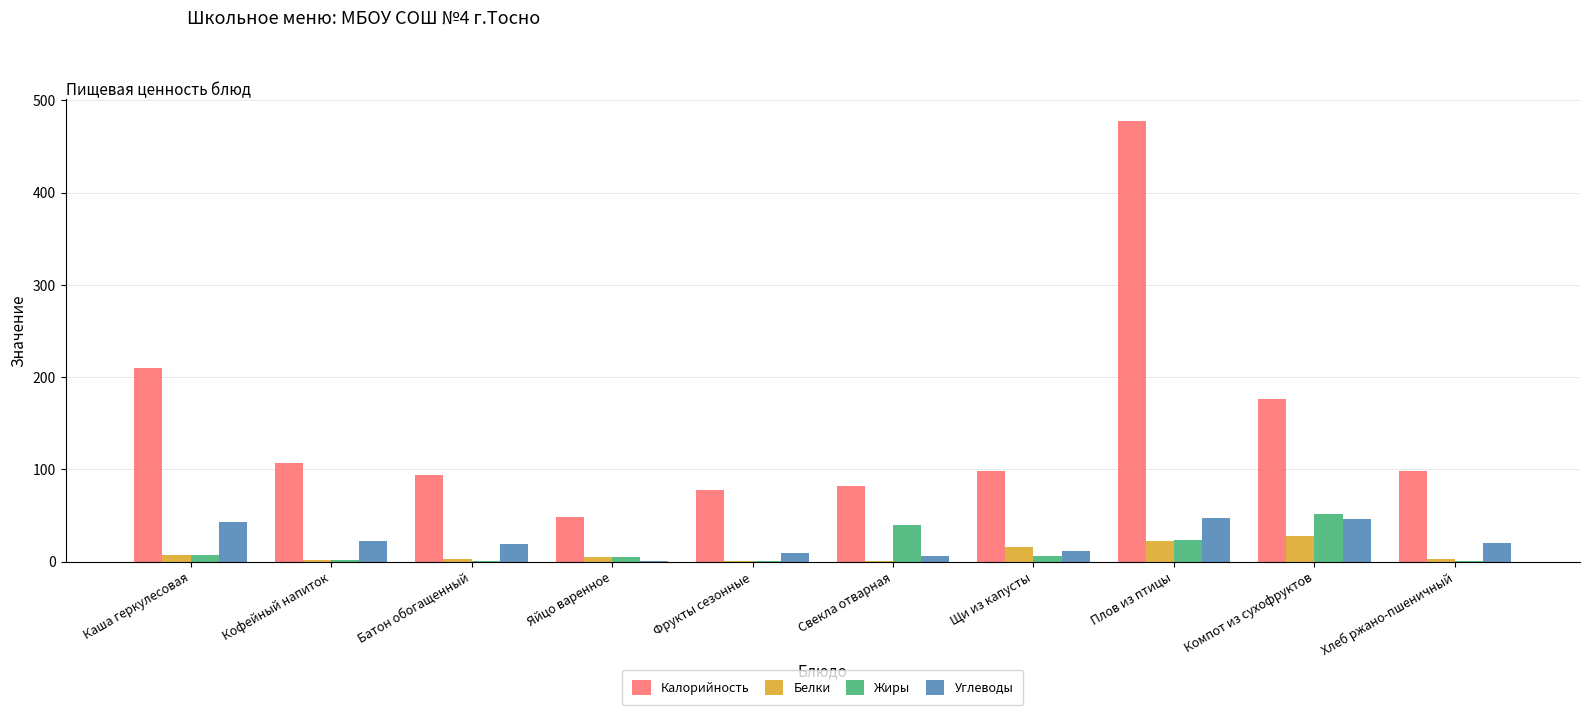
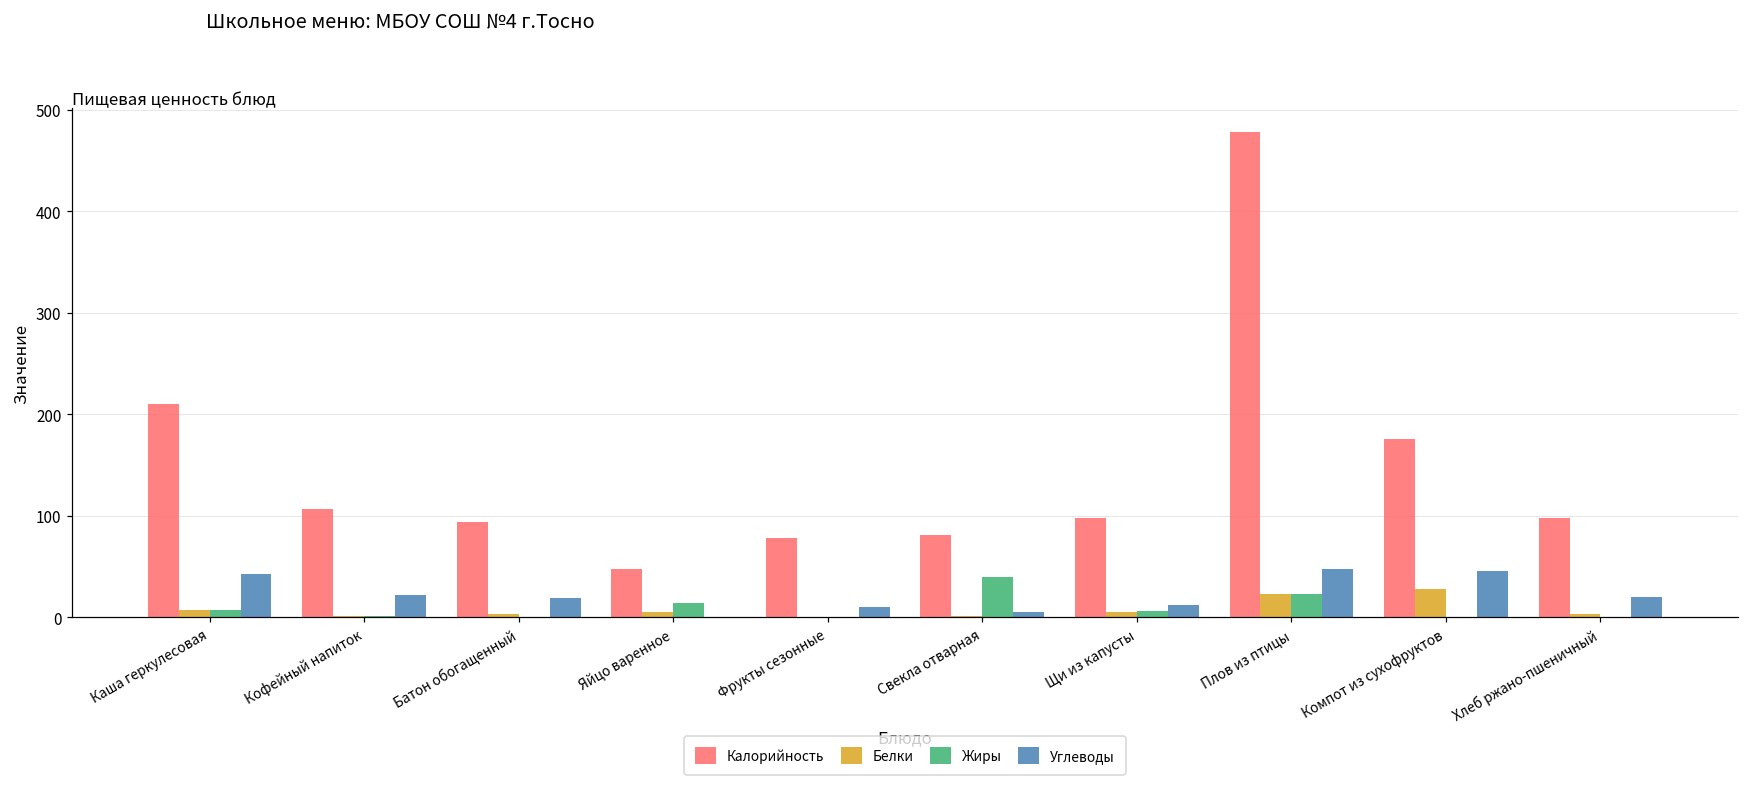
Жиры, Яйцо варенное: 0 -> 10
Белки, Щи из капусты: 20 -> 10
Жиры, Компот из сухофруктов: 50 -> 0
